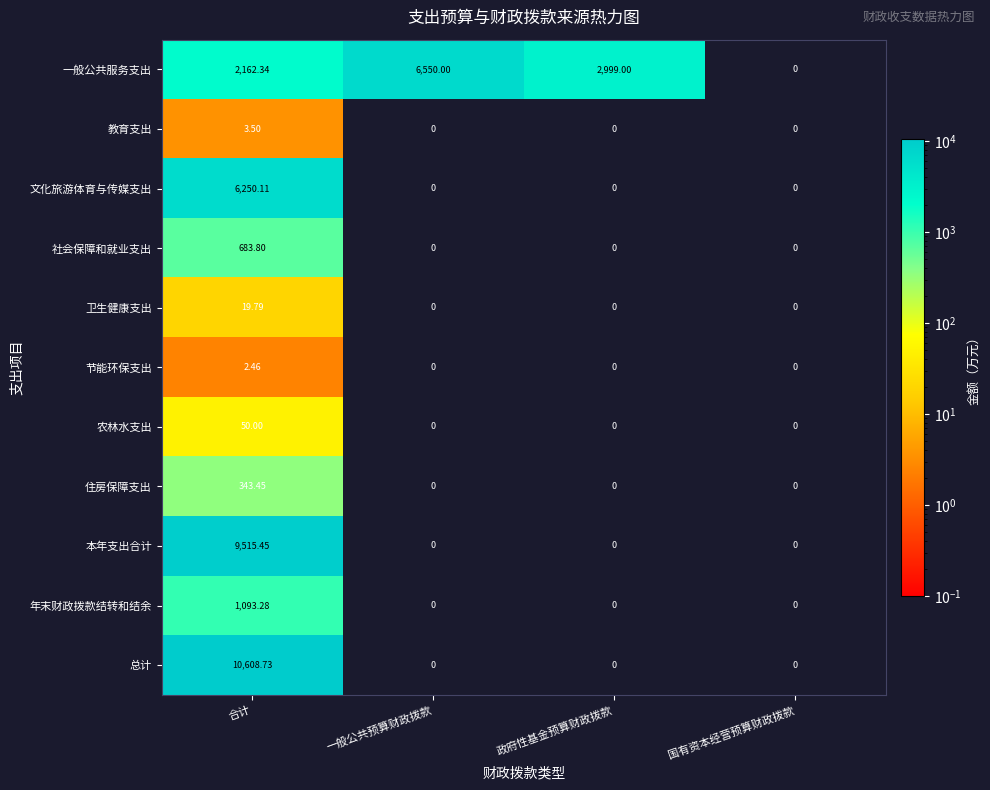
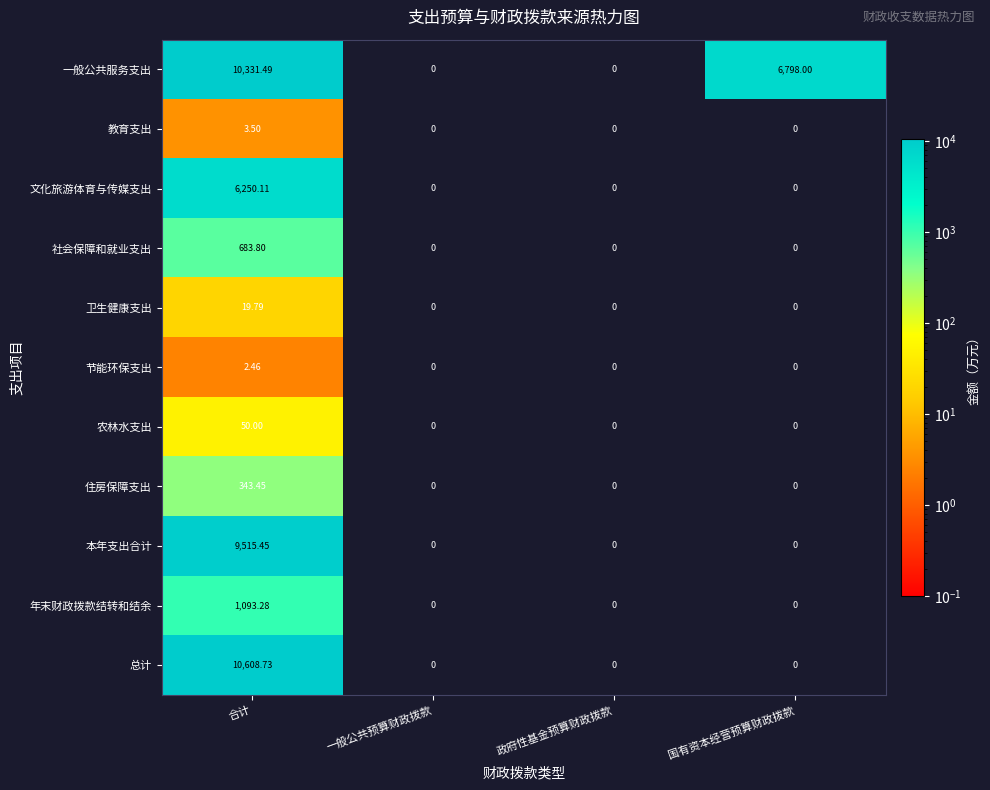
一般公共服务支出, 合计: 2,162.34 -> 10,331.49
一般公共服务支出, 一般公共预算财政拨款: 6,550.00 -> 0
一般公共服务支出, 政府性基金预算财政拨款: 2,999.00 -> 0
一般公共服务支出, 国有资本经营预算财政拨款: 0 -> 6,798.00
